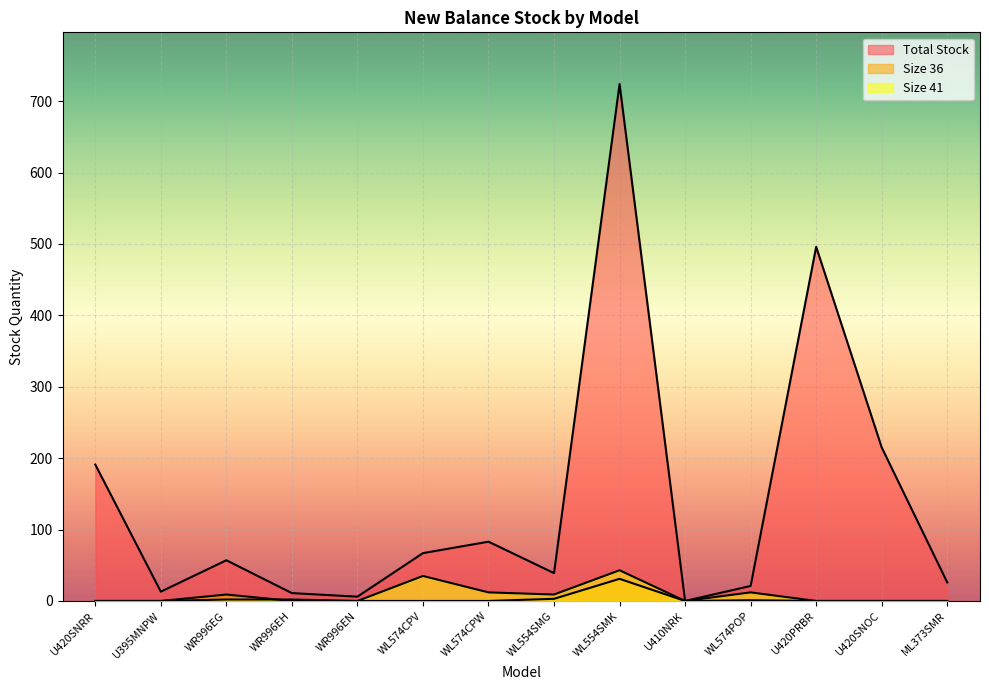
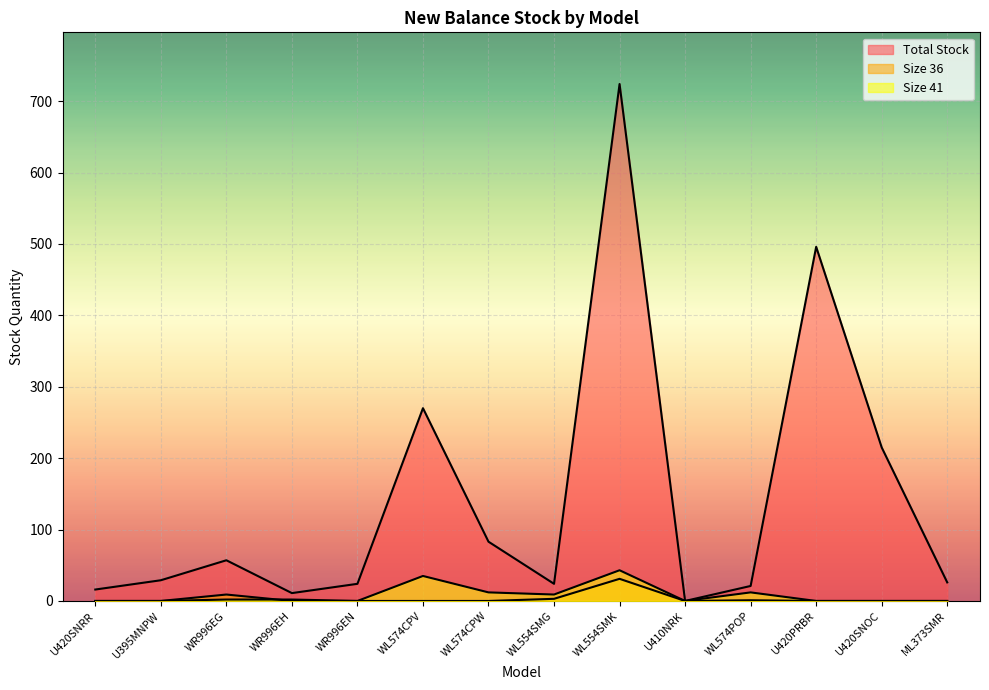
Total Stock, U420SNRR: 190 -> 20
Total Stock, U395MNPW: 10 -> 30
Total Stock, WR996EN: 10 -> 20
Total Stock, WL574CPV: 70 -> 270
Total Stock, WL554SMG: 40 -> 20
